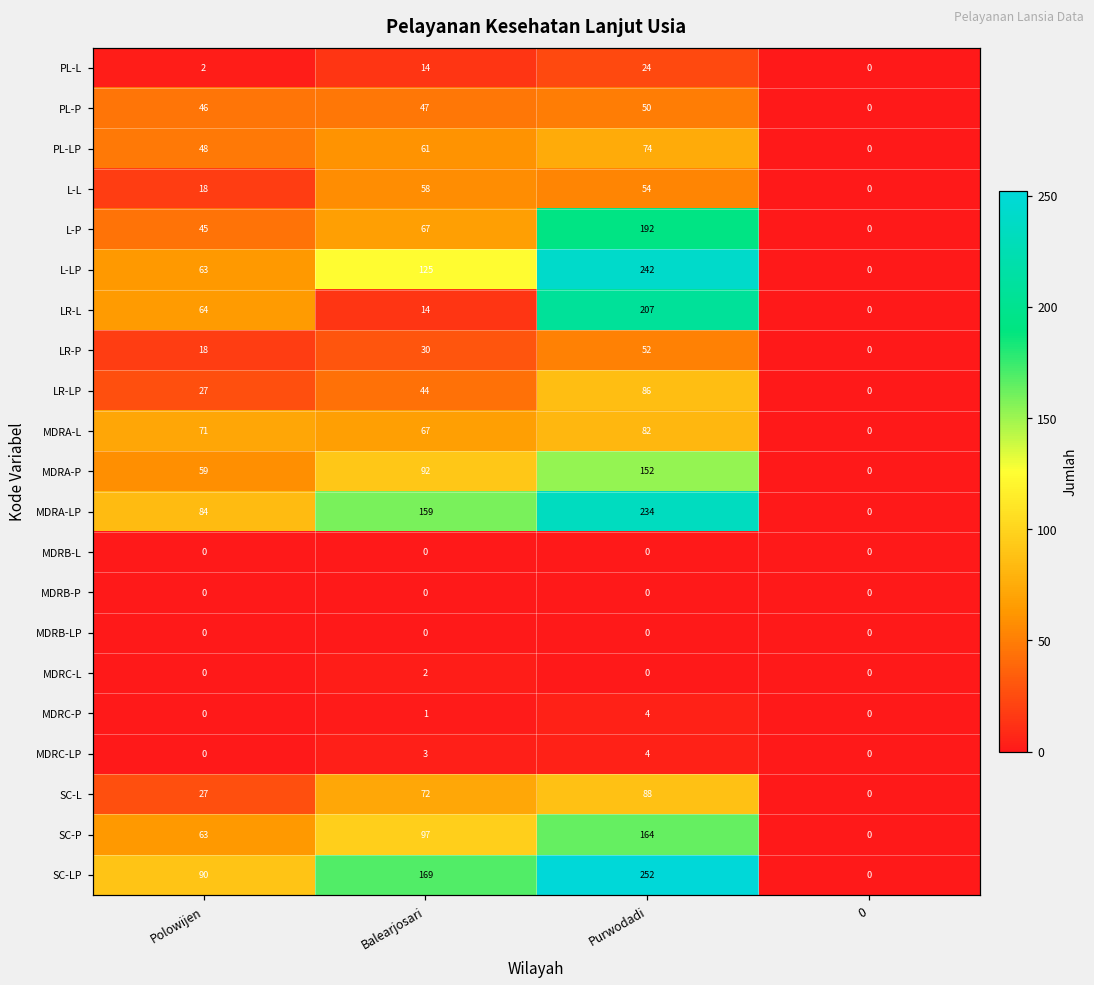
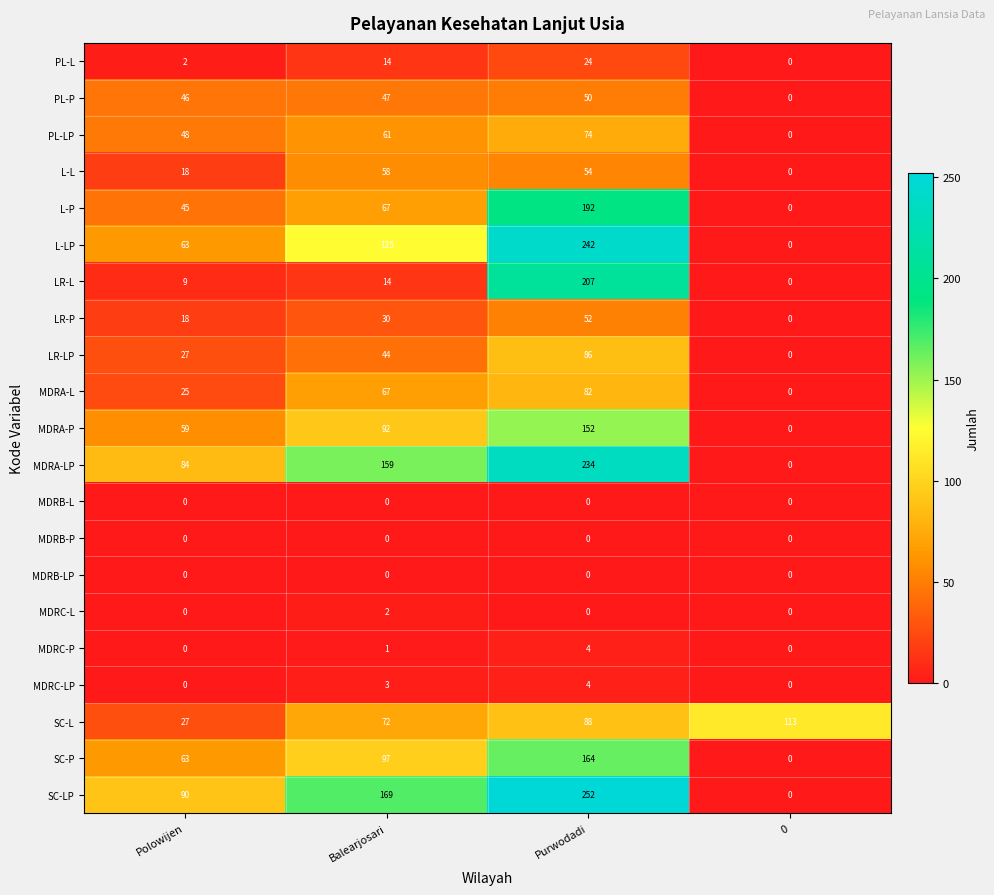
LR-L, Polowijen: 64 -> 9
MDRA-L, Polowijen: 71 -> 25
SC-L, 0: 0 -> 113
